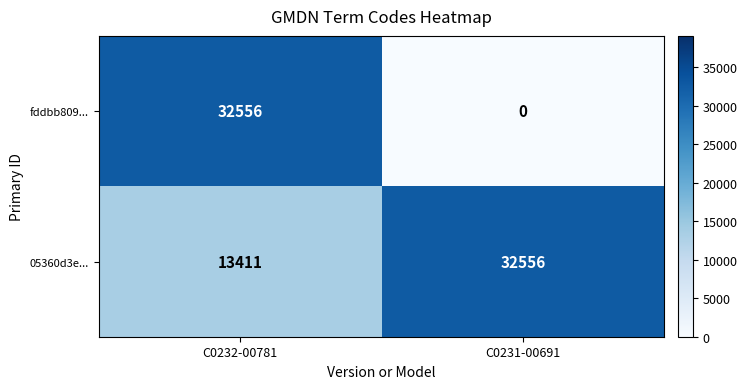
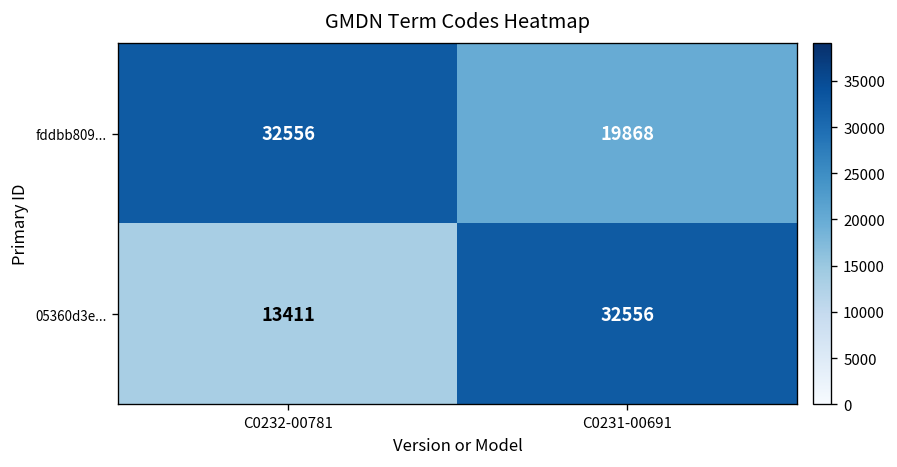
fddbb809..., C0231-00691: 0 -> 19868
